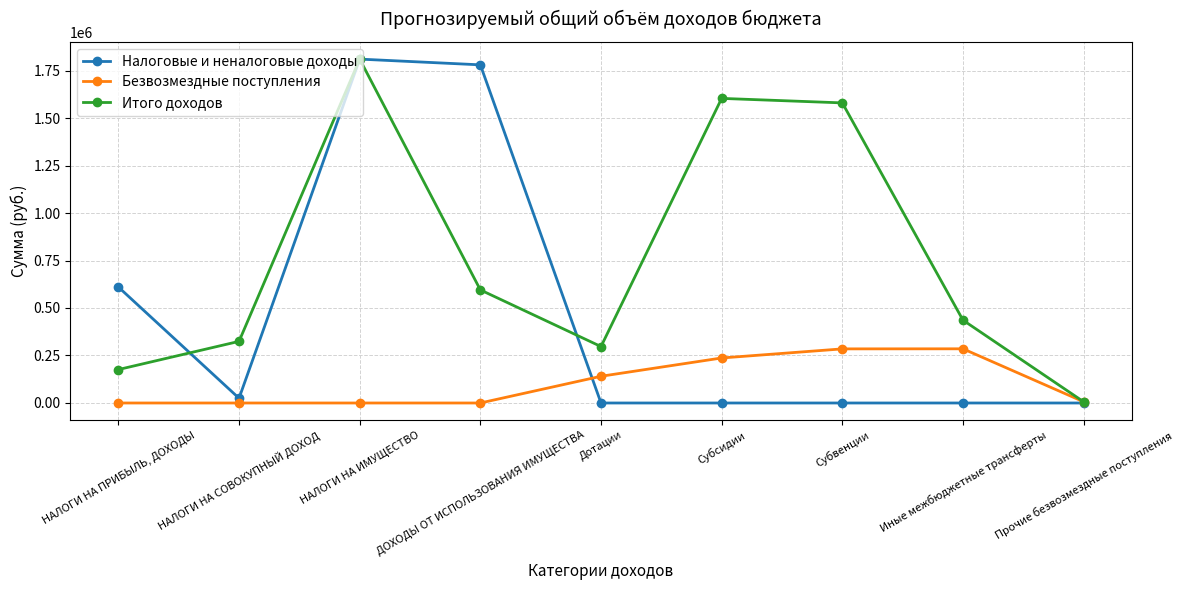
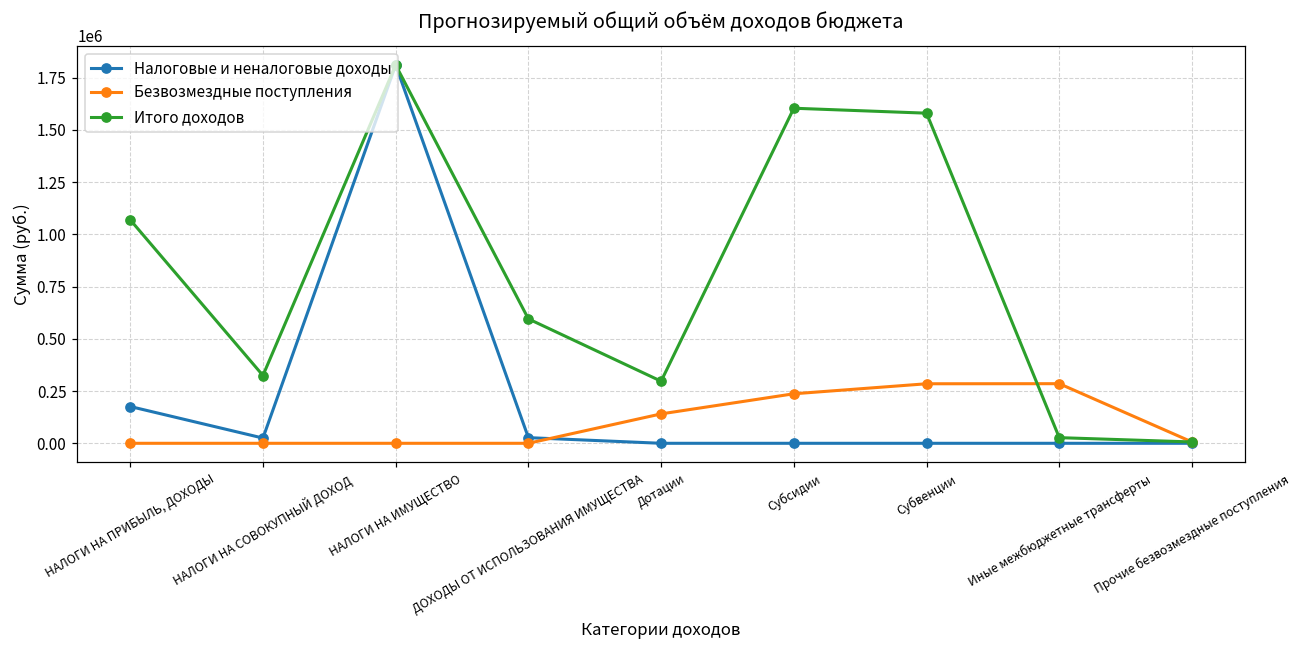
Налоговые и неналоговые доходы, НАЛОГИ НА ПРИБЫЛЬ, ДОХОДЫ: 610000 -> 180000
Итого доходов, НАЛОГИ НА ПРИБЫЛЬ, ДОХОДЫ: 180000 -> 1070000
Налоговые и неналоговые доходы, ДОХОДЫ ОТ ИСПОЛЬЗОВАНИЯ ИМУЩЕСТВА: 1780000 -> 30000
Итого доходов, Иные межбюджетные трансферты: 440000 -> 30000
